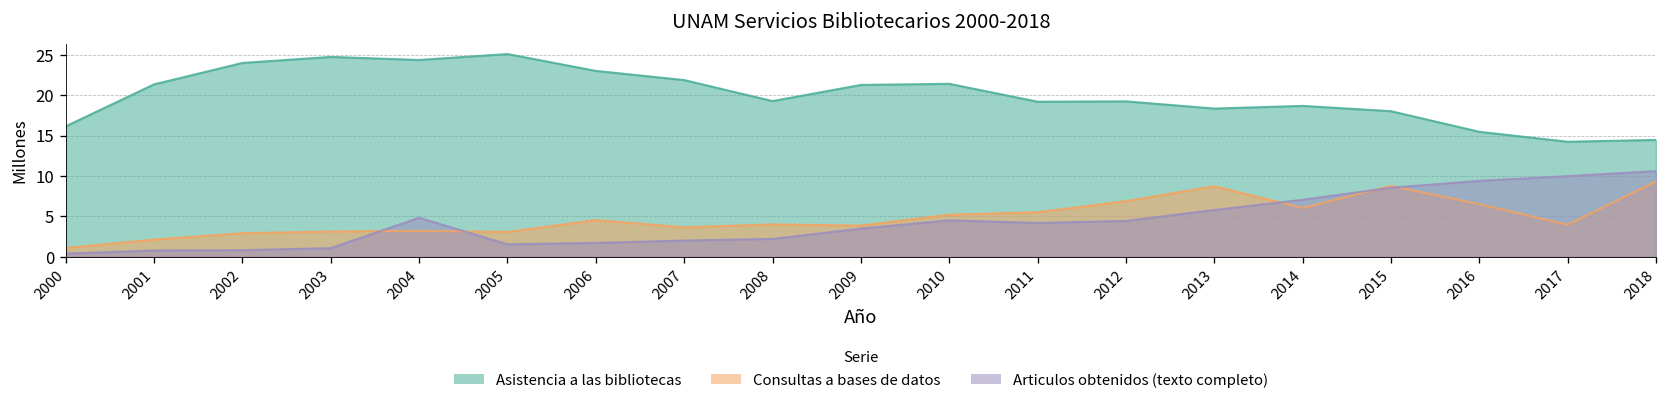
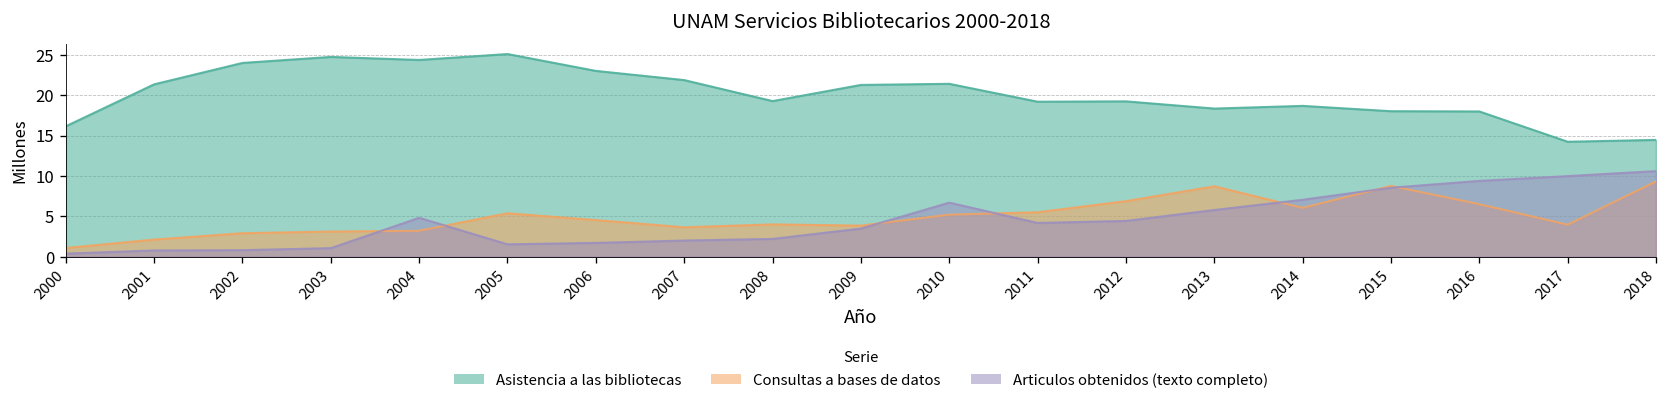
Consultas a bases de datos, 2005: 3 -> 5
Articulos obtenidos (texto completo), 2010: 5 -> 7
Asistencia a las bibliotecas, 2016: 15 -> 18
